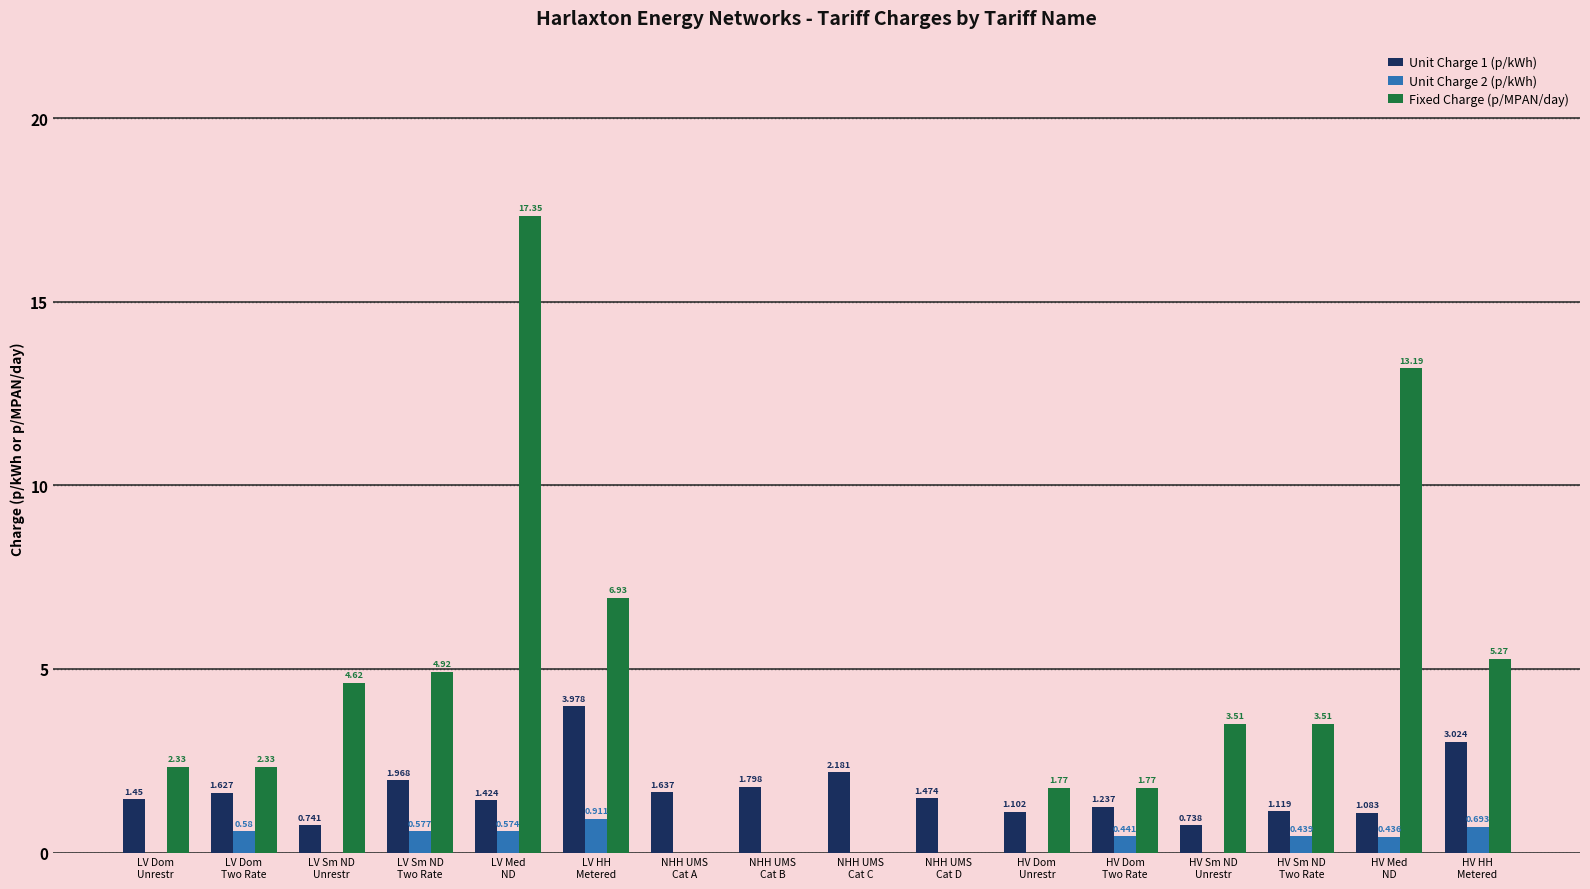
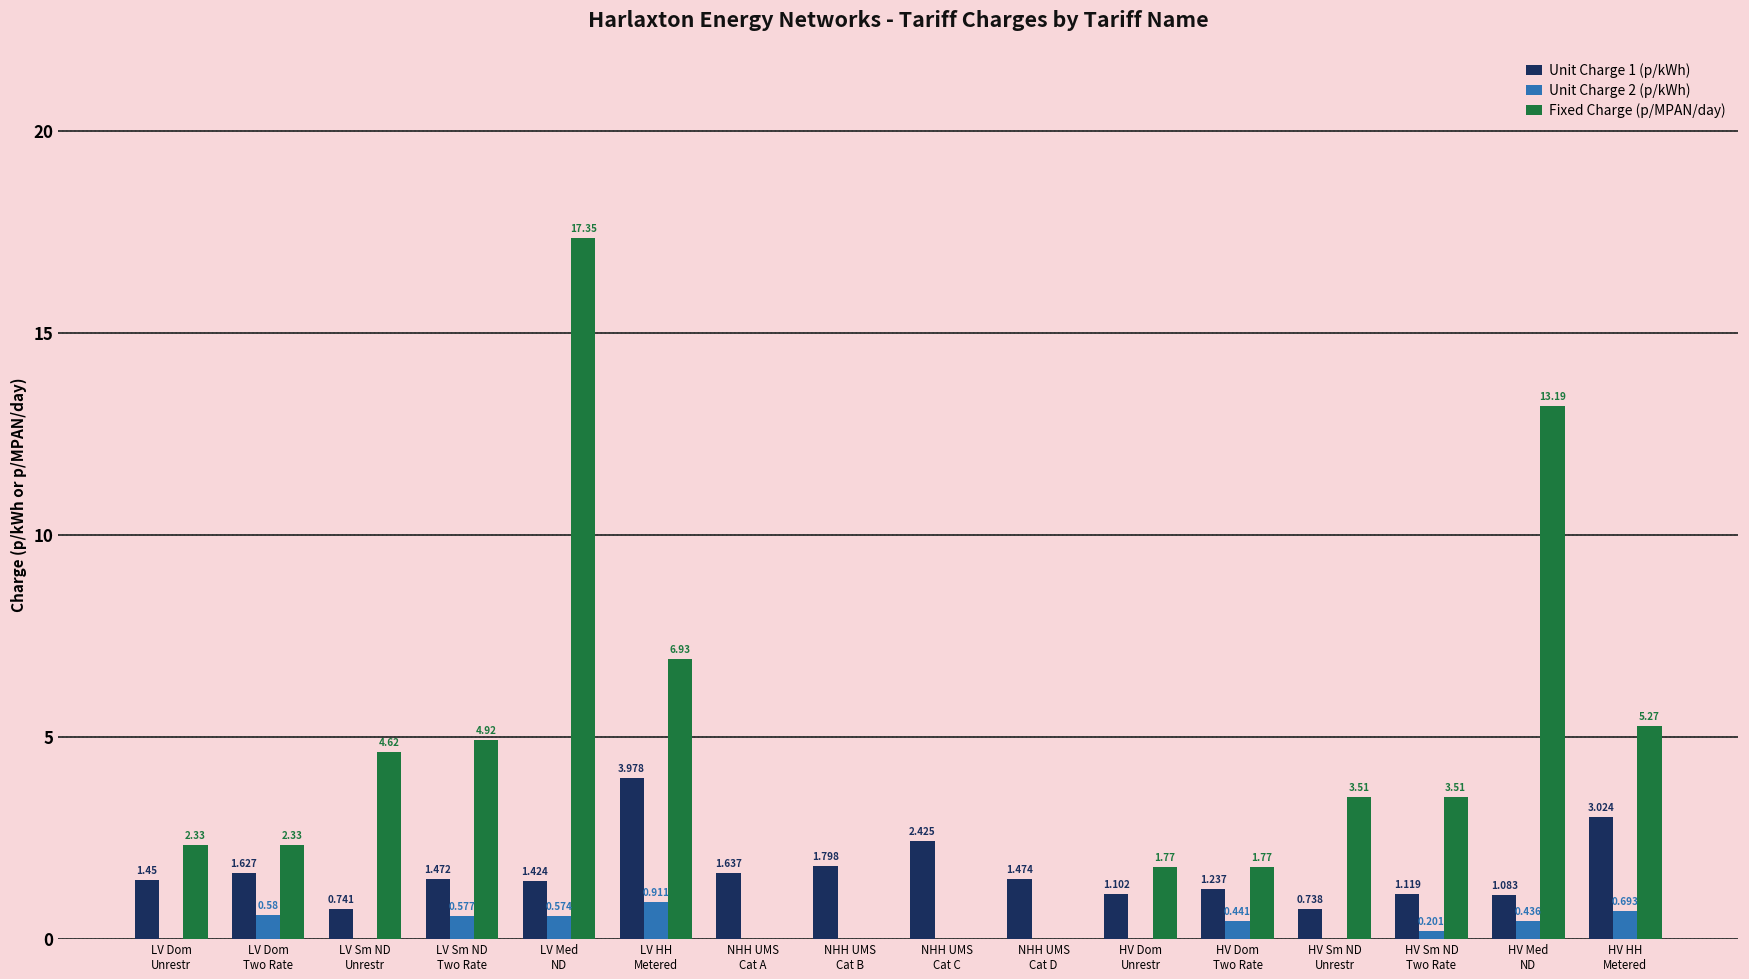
Unit Charge 1 (p/kWh), LV Sm ND Two Rate: 1.968 -> 1.472
Unit Charge 1 (p/kWh), NHH UMS Cat C: 2.181 -> 2.425
Unit Charge 2 (p/kWh), HV Sm ND Two Rate: 0.439 -> 0.201
